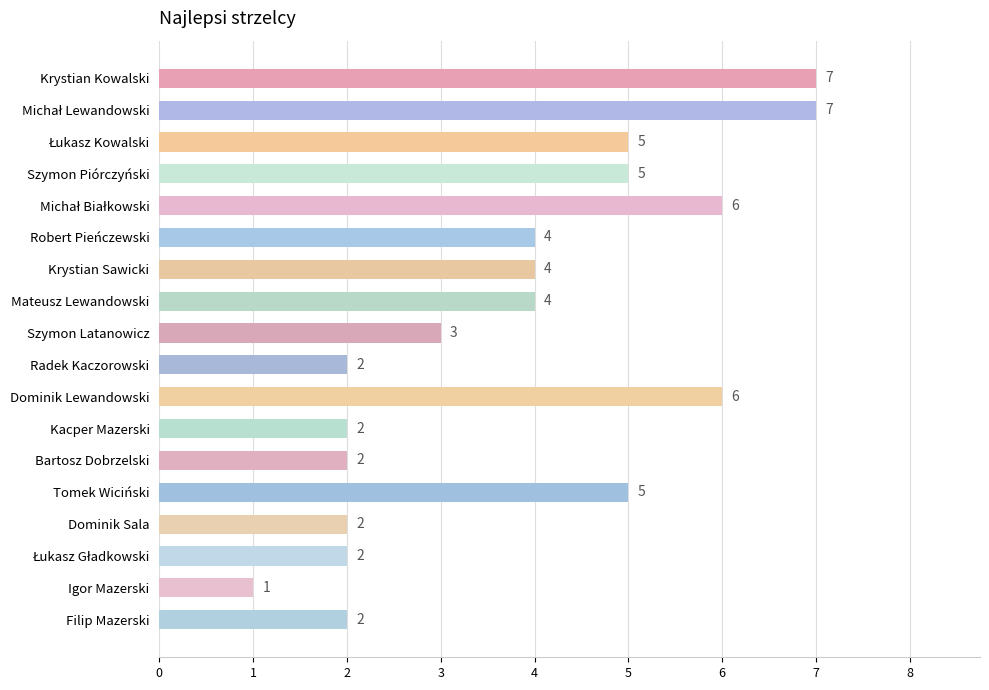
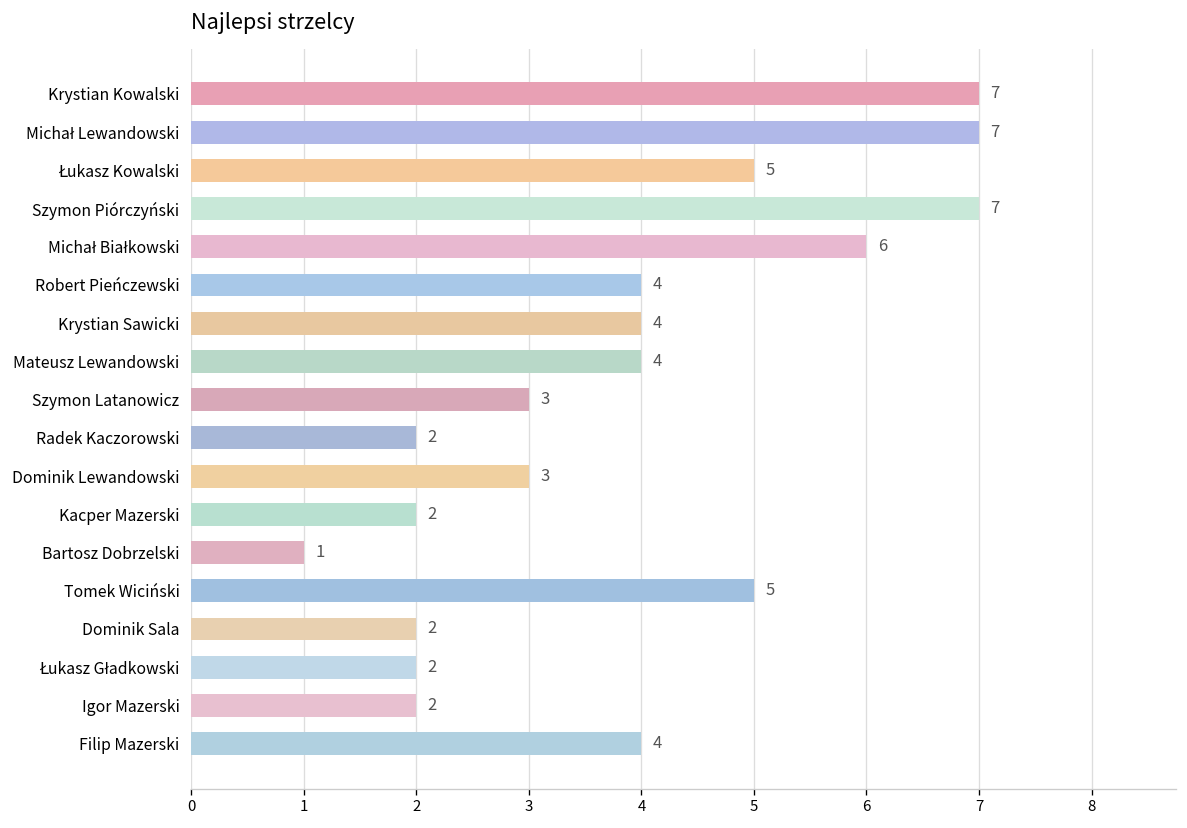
Szymon Piórczyński: 5 -> 7
Dominik Lewandowski: 6 -> 3
Bartosz Dobrzelski: 2 -> 1
Igor Mazerski: 1 -> 2
Filip Mazerski: 2 -> 4
